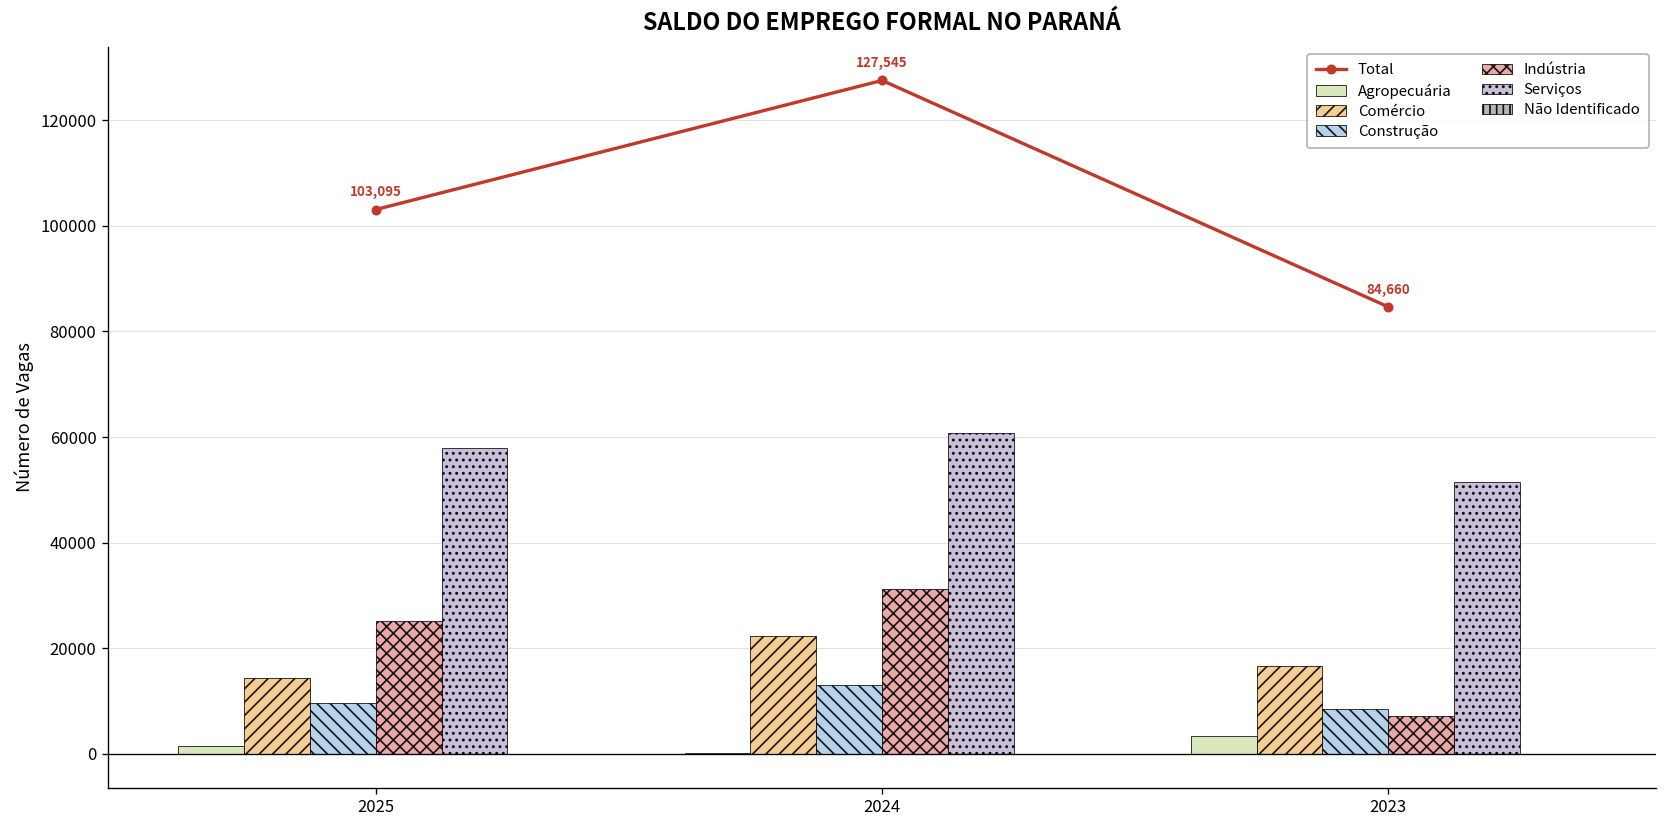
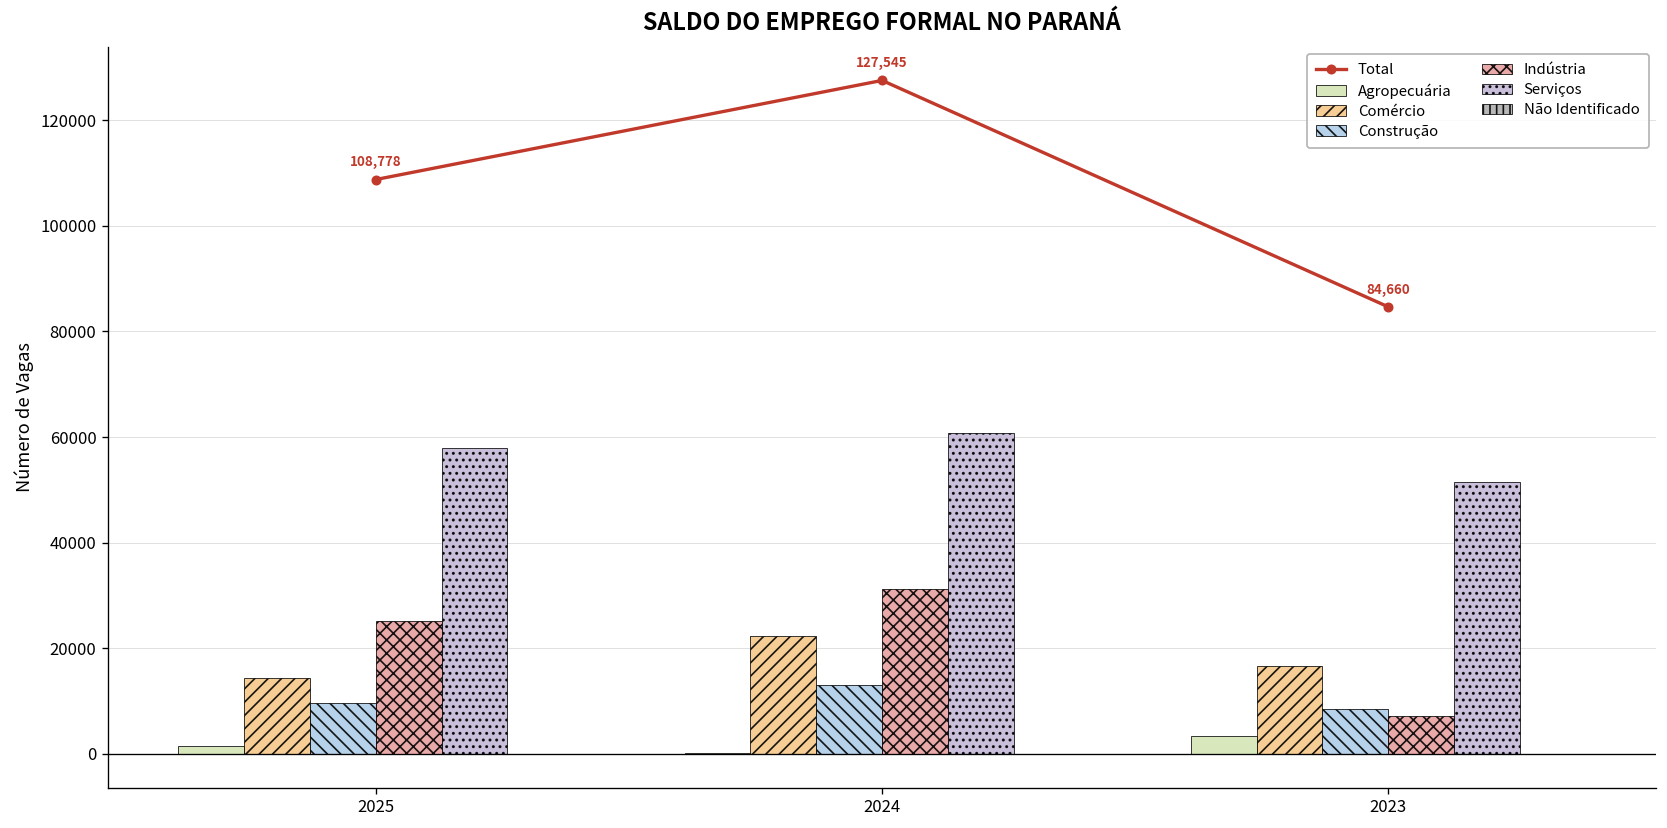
Total, 2025: 103,095 -> 108,778
